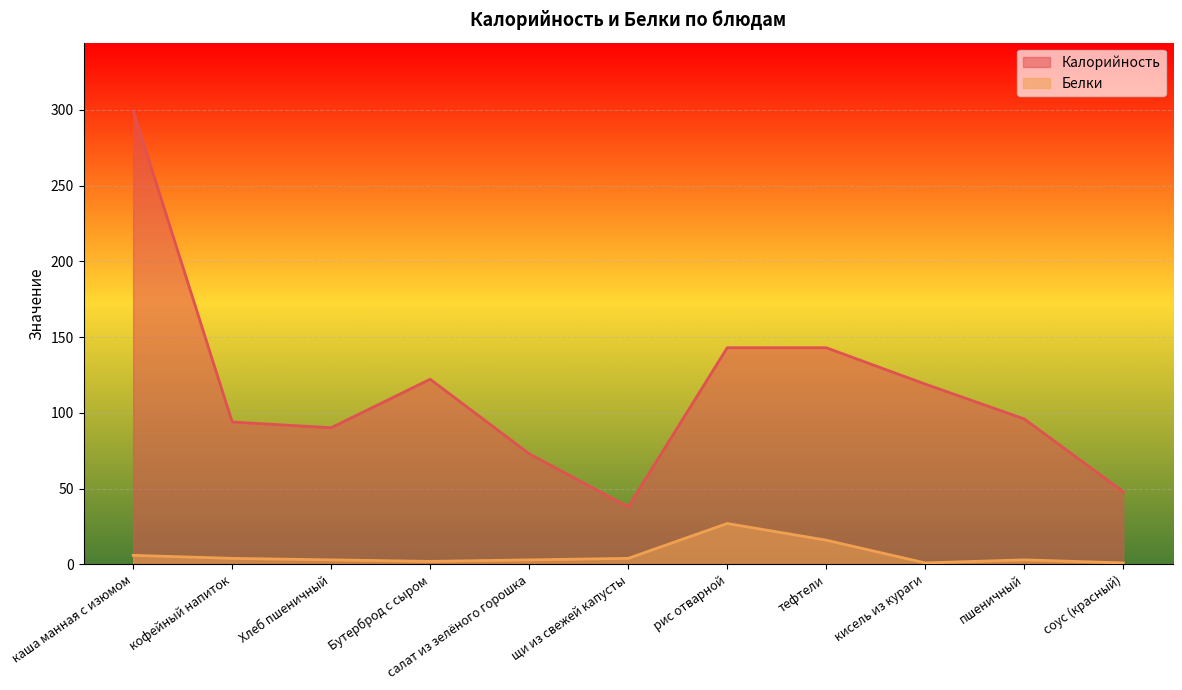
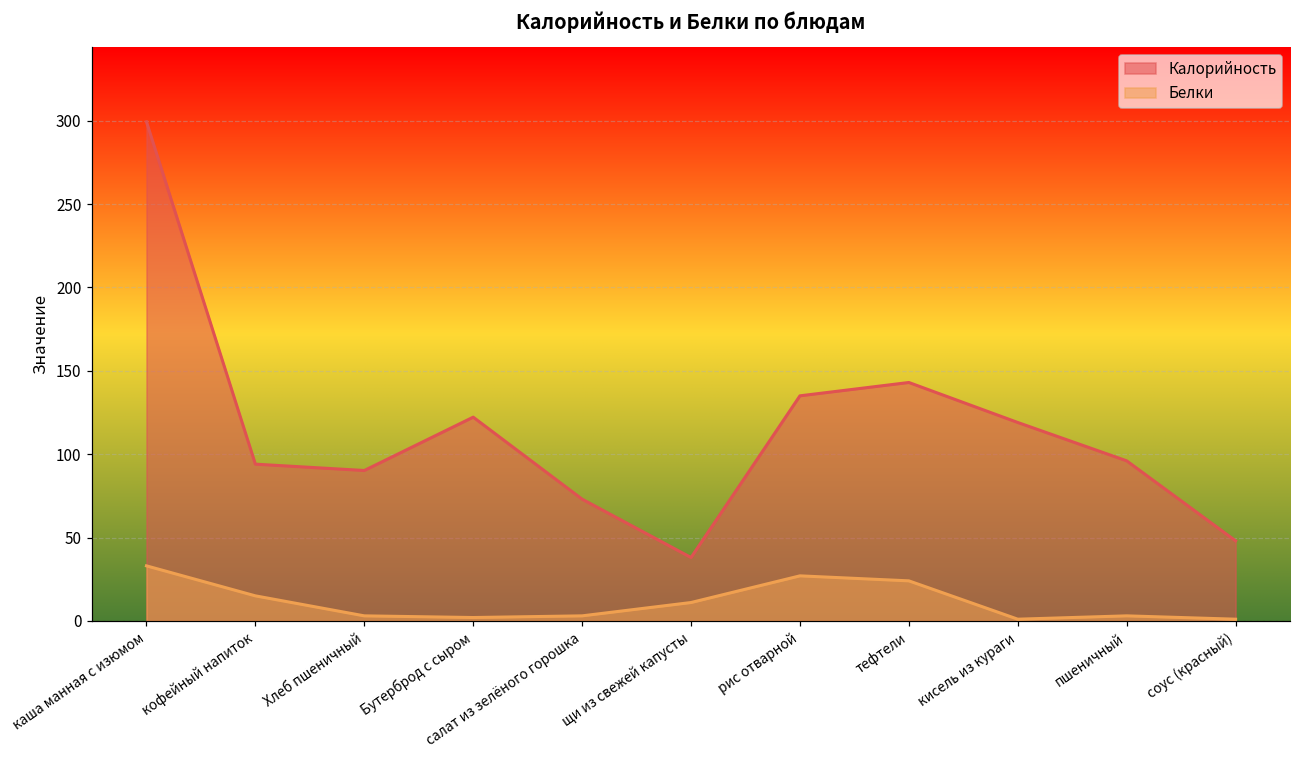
Белки, каша манная с изюмом: 6 -> 33
Белки, кофейный напиток: 4 -> 15
Белки, щи из свежей капусты: 4 -> 11
Калорийность, рис отварной: 143 -> 135
Белки, тефтели: 16 -> 24
